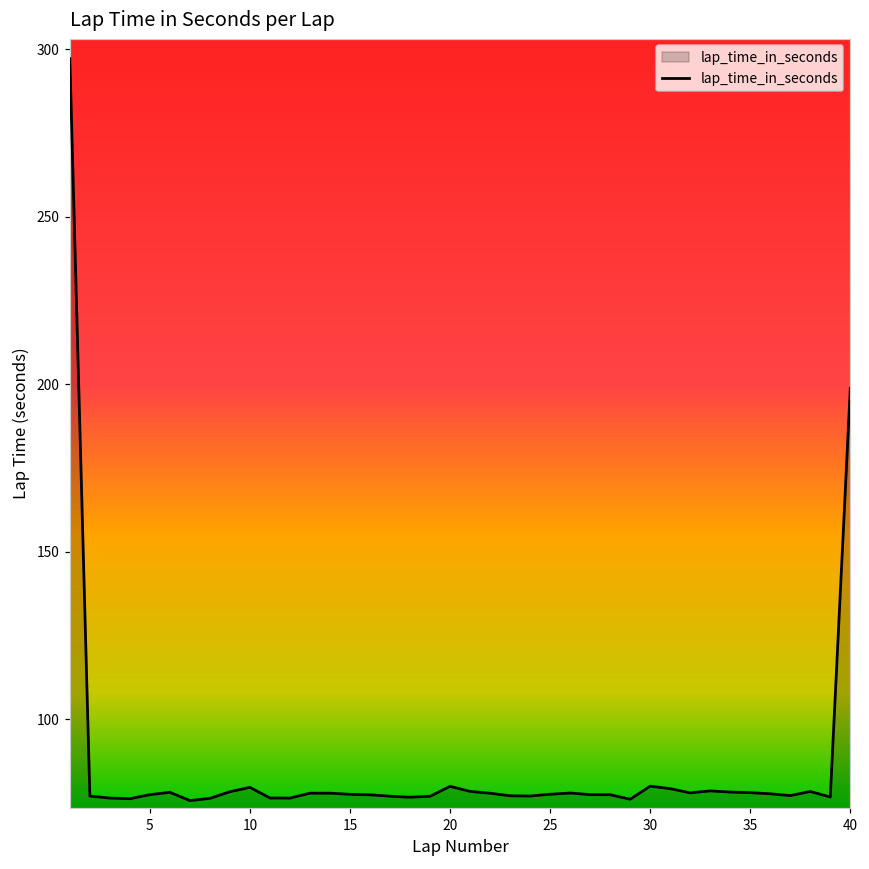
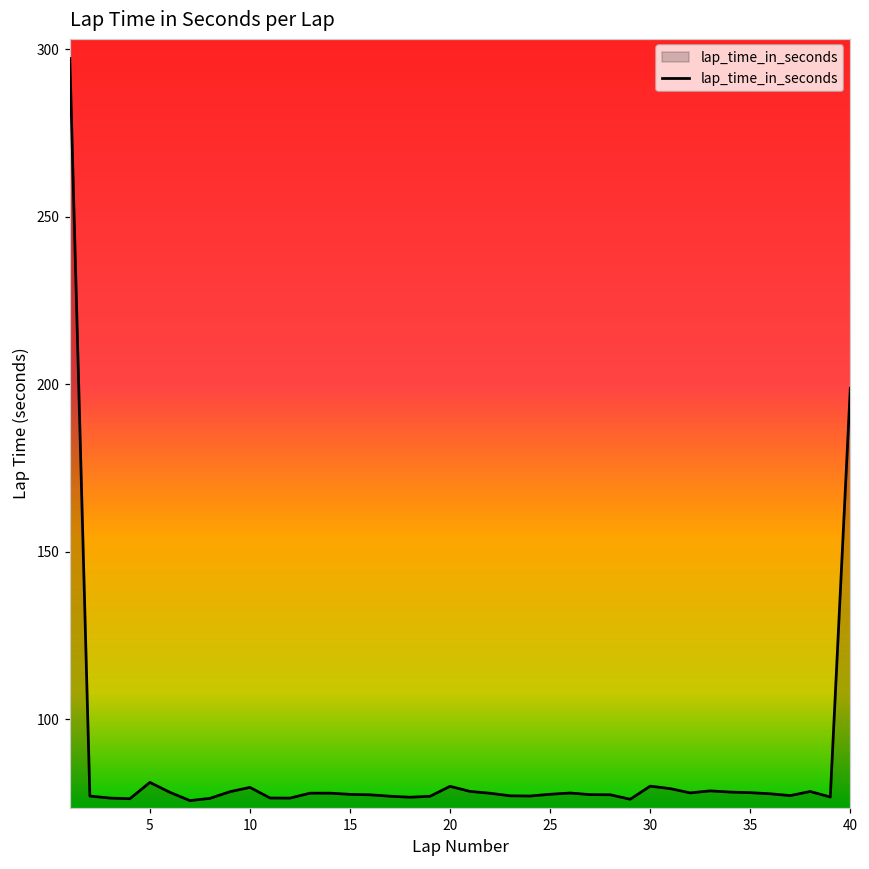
5: 78 -> 81
